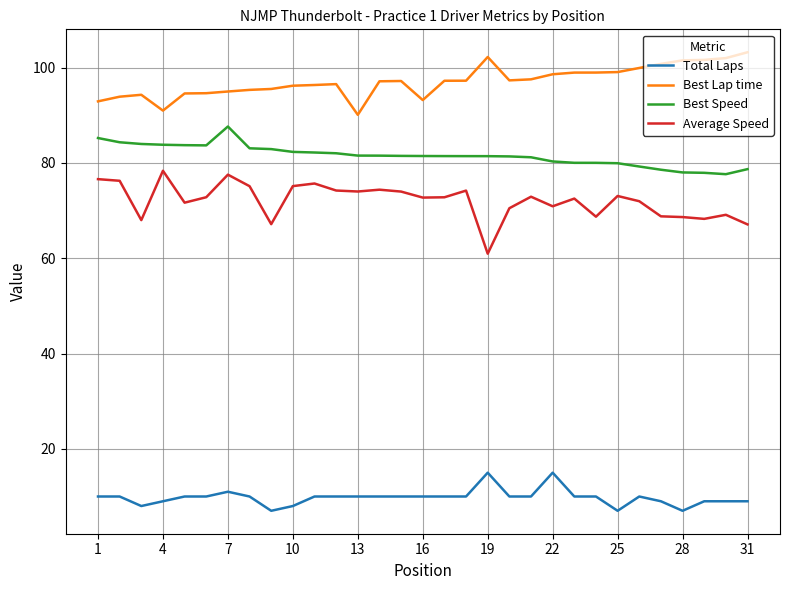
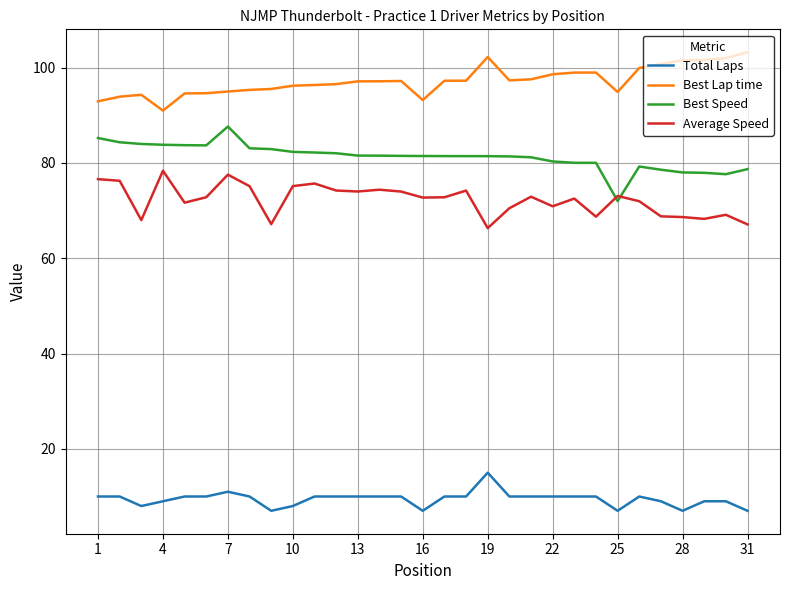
Best Lap time, 13: 90 -> 97
Total Laps, 16: 10 -> 7
Average Speed, 19: 61 -> 66
Total Laps, 22: 15 -> 10
Best Lap time, 25: 99 -> 95
Best Speed, 25: 80 -> 72
Total Laps, 31: 9 -> 7
